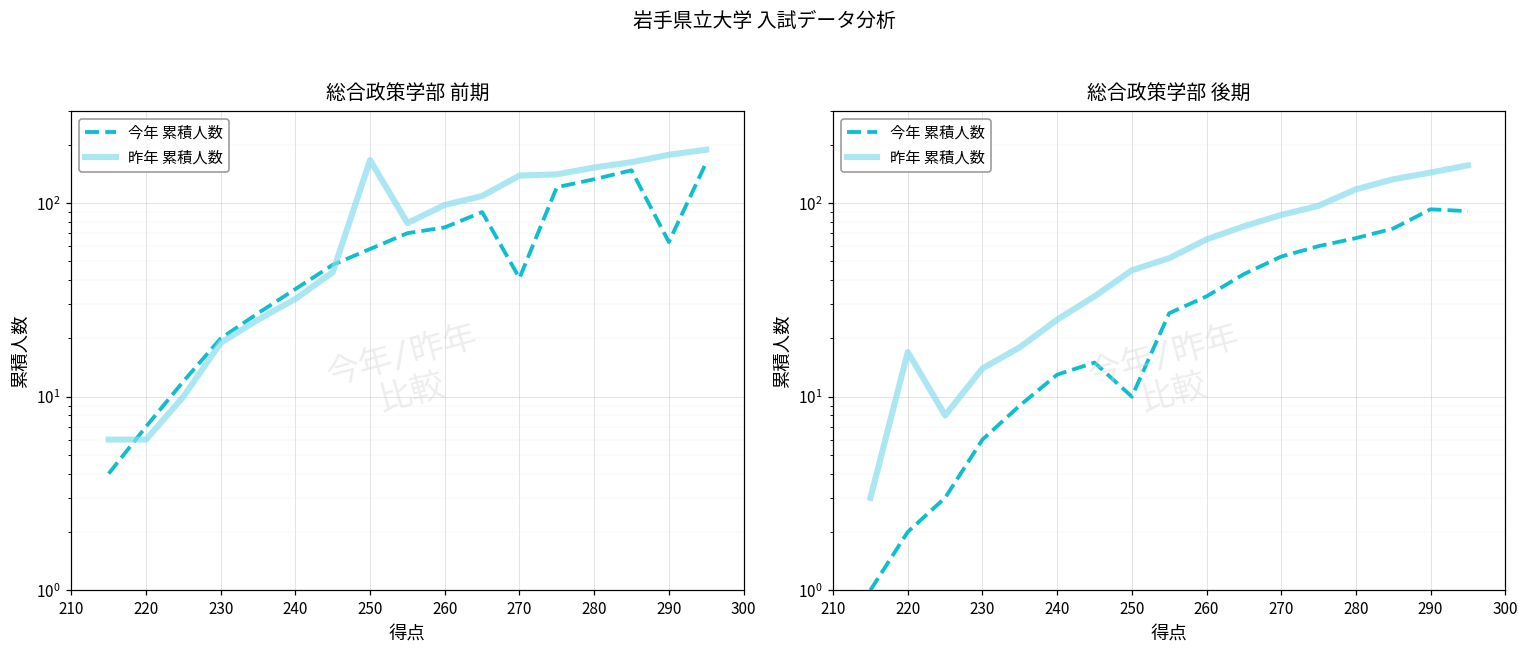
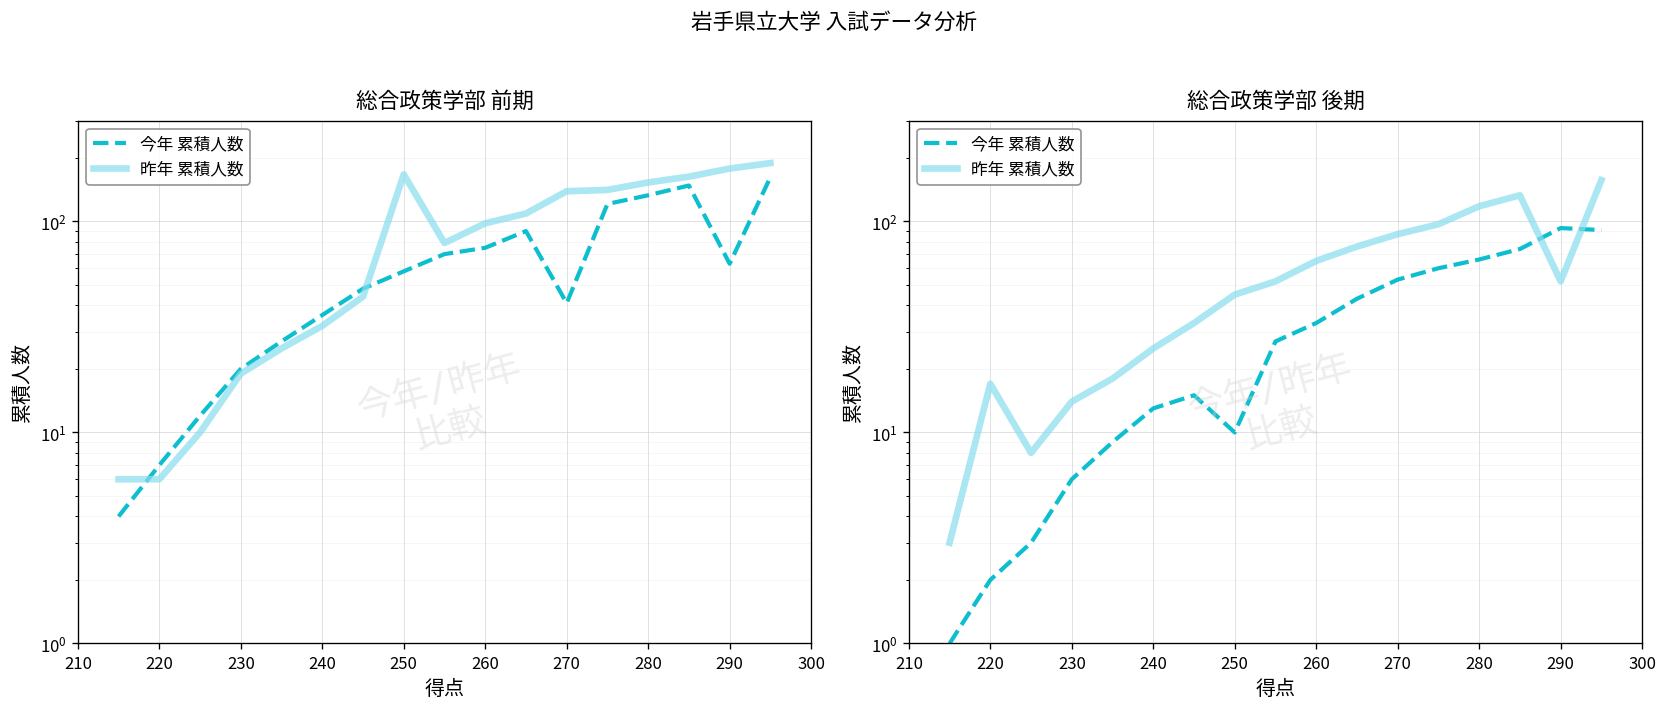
総合政策学部 後期, 昨年 累積人数, 290: 140 -> 52
